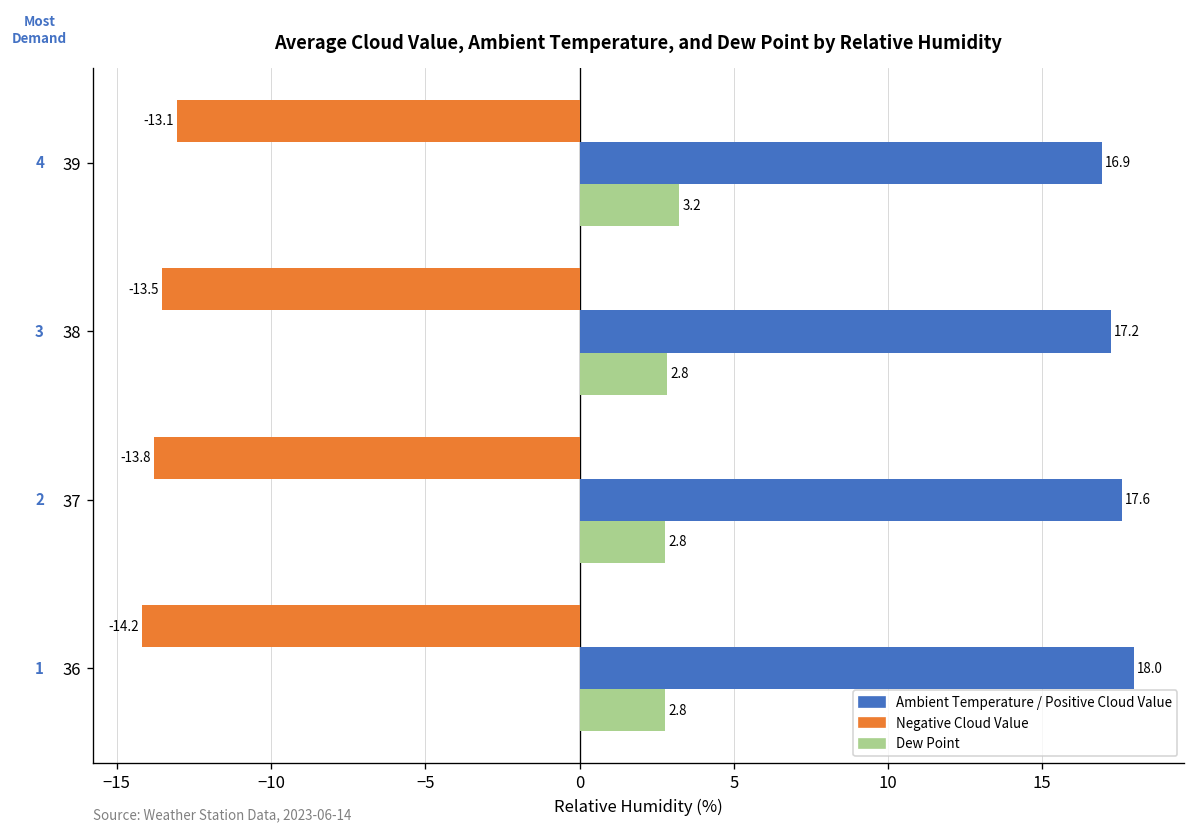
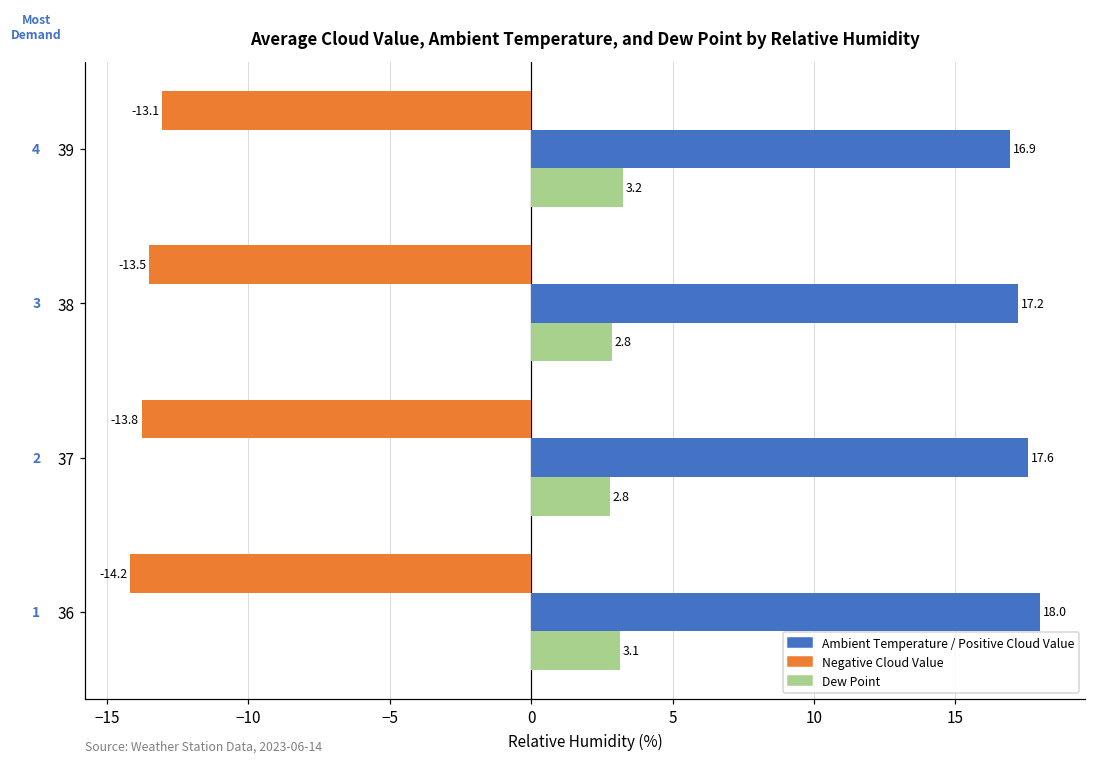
Dew Point, 36: 2.8 -> 3.1
